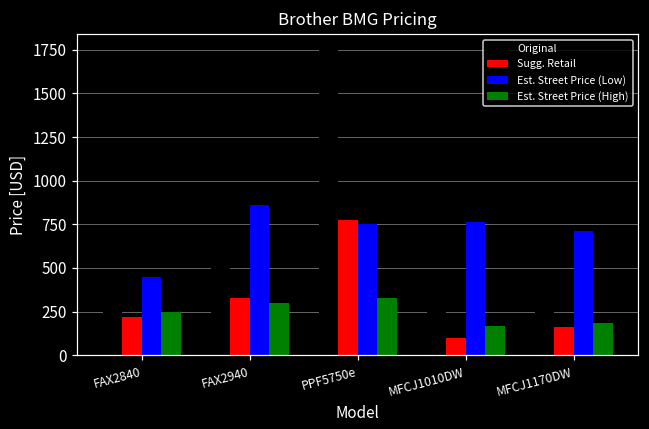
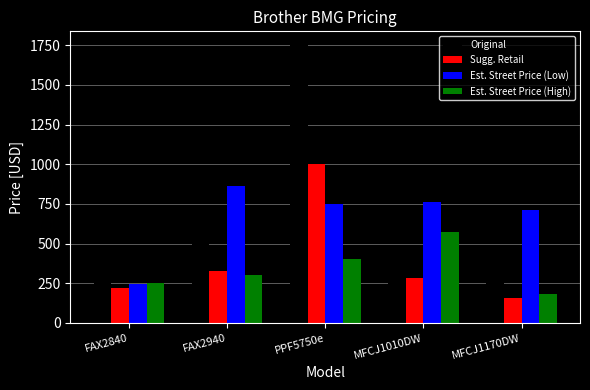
Est. Street Price (Low), FAX2840: 450 -> 250
Sugg. Retail, PPF5750e: 770 -> 1000
Est. Street Price (High), PPF5750e: 330 -> 400
Sugg. Retail, MFCJ1010DW: 100 -> 280
Est. Street Price (High), MFCJ1010DW: 170 -> 570
